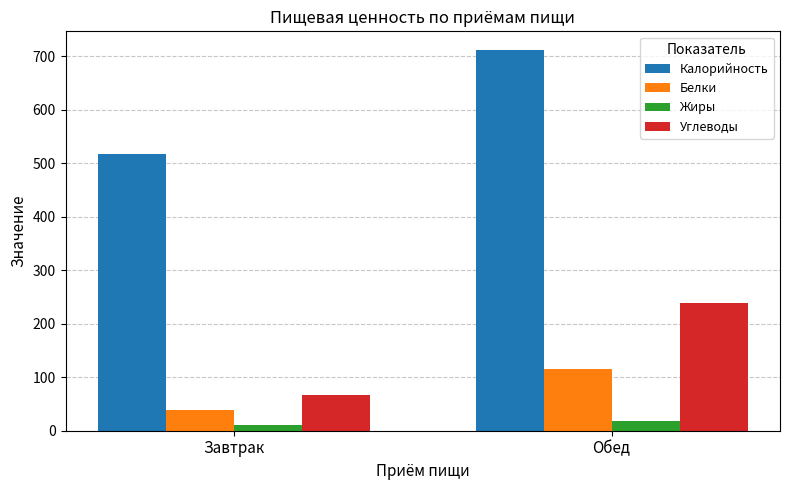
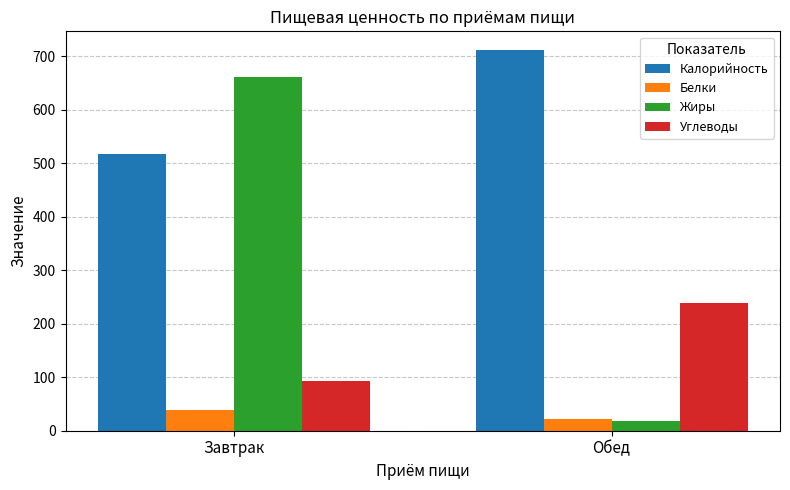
Жиры, Завтрак: 10 -> 660
Углеводы, Завтрак: 70 -> 90
Белки, Обед: 120 -> 20
